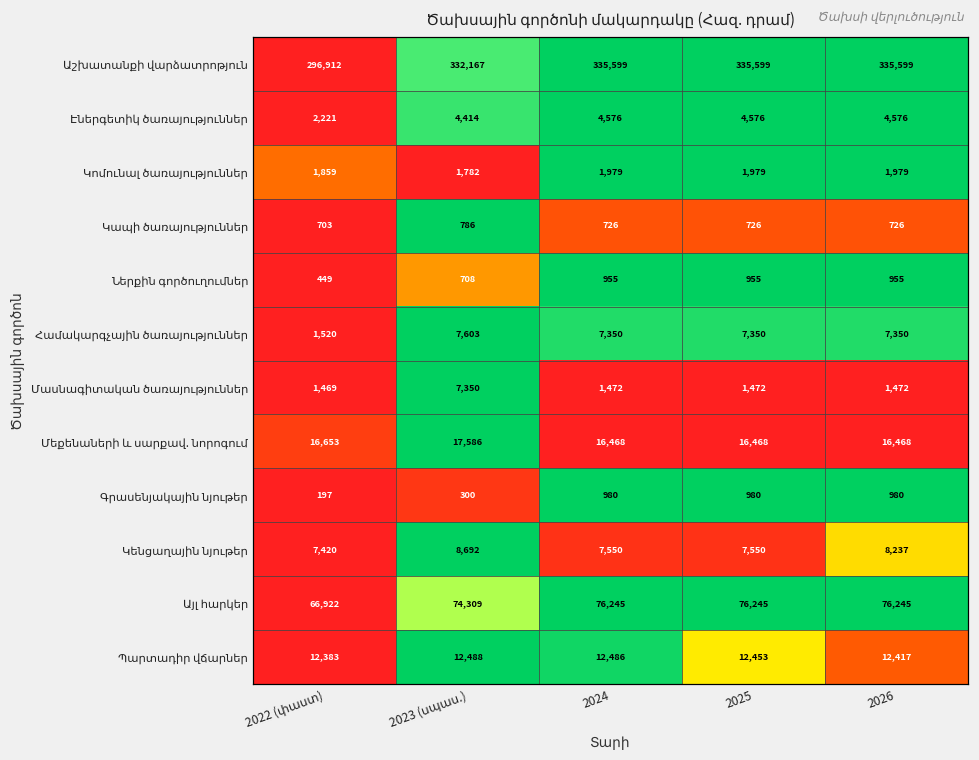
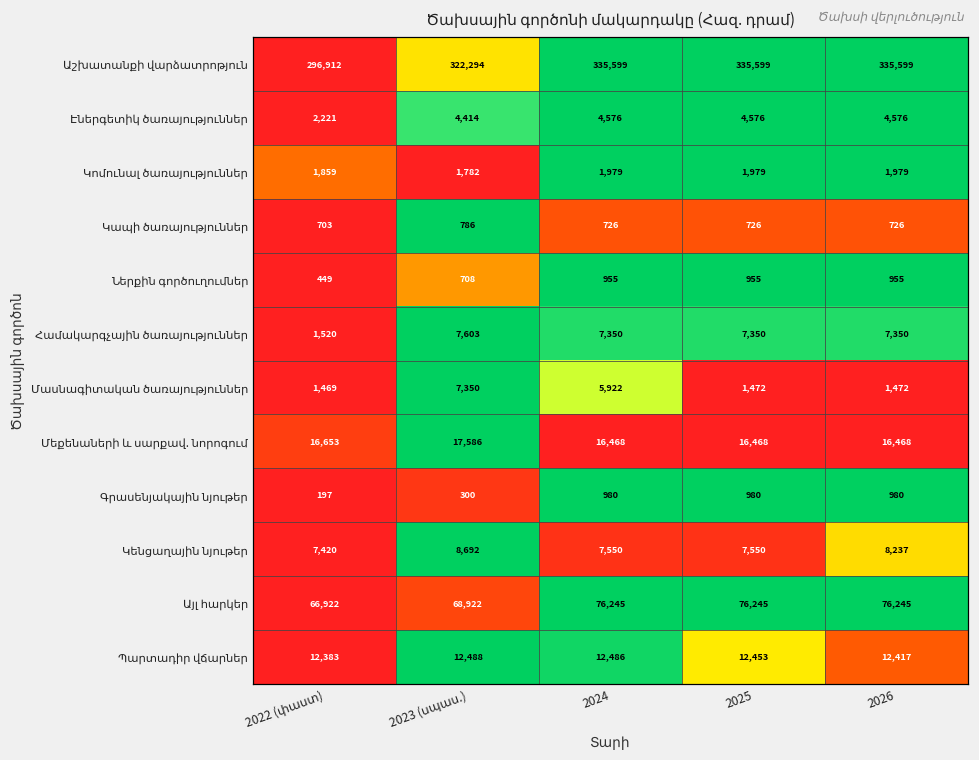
Աշխատանքի վարձատրոթյուն, 2023 (սպաս.): 332,167 -> 322,294
Մասնագիտական ծառայություններ, 2024: 1,472 -> 5,922
Այլ հարկեր, 2023 (սպաս.): 74,309 -> 68,922
